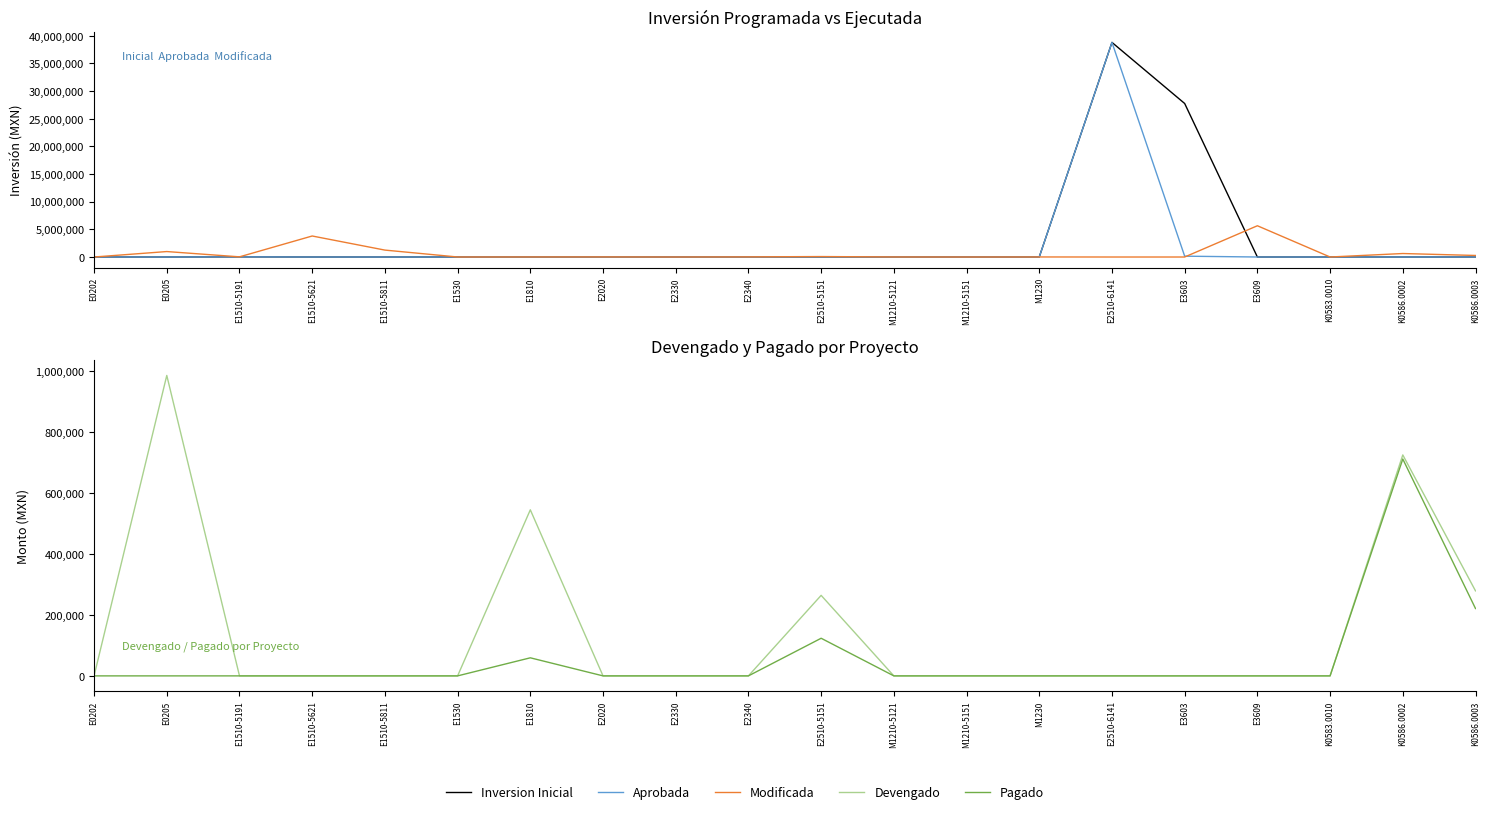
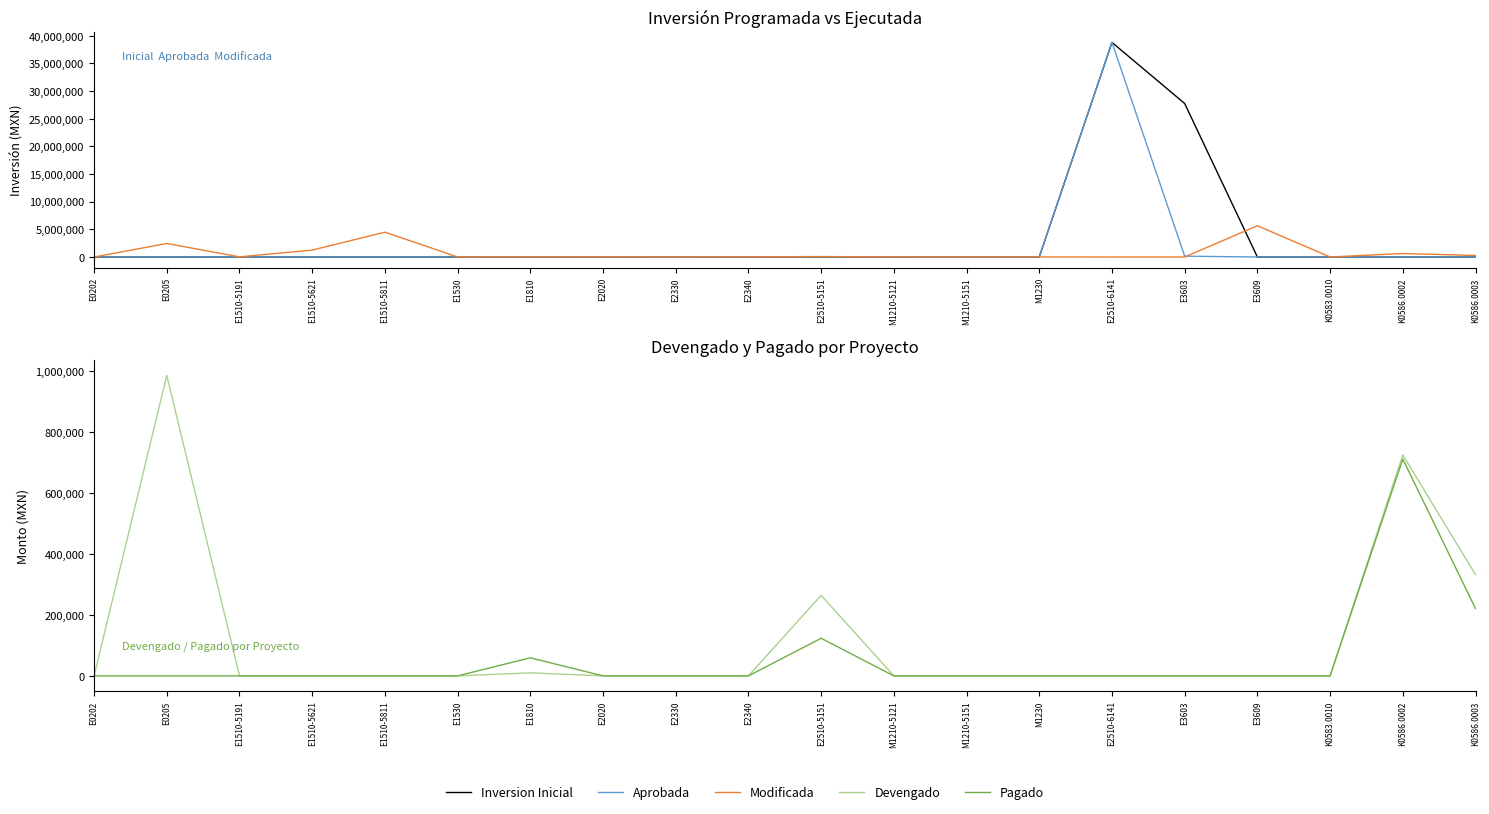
Inversión Programada vs Ejecutada, Modificada, E0205: 1,000,000 -> 2,000,000
Inversión Programada vs Ejecutada, Modificada, E1510-5621: 4,000,000 -> 1,000,000
Inversión Programada vs Ejecutada, Modificada, E1510-5811: 1,000,000 -> 4,000,000
Devengado y Pagado por Proyecto, Devengado, E1810: 550,000 -> 10,000
Devengado y Pagado por Proyecto, Devengado, K0586.0003: 280,000 -> 330,000
